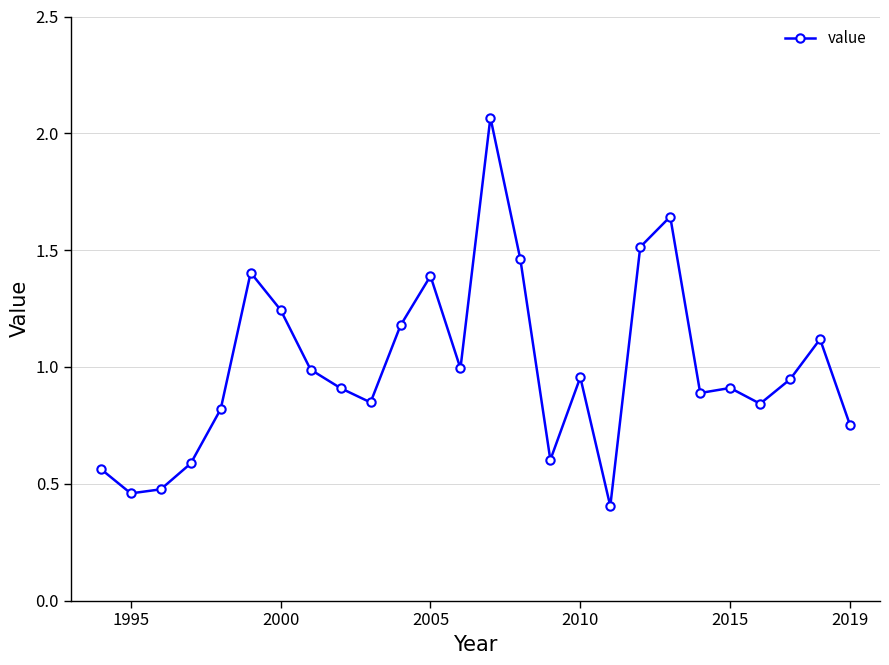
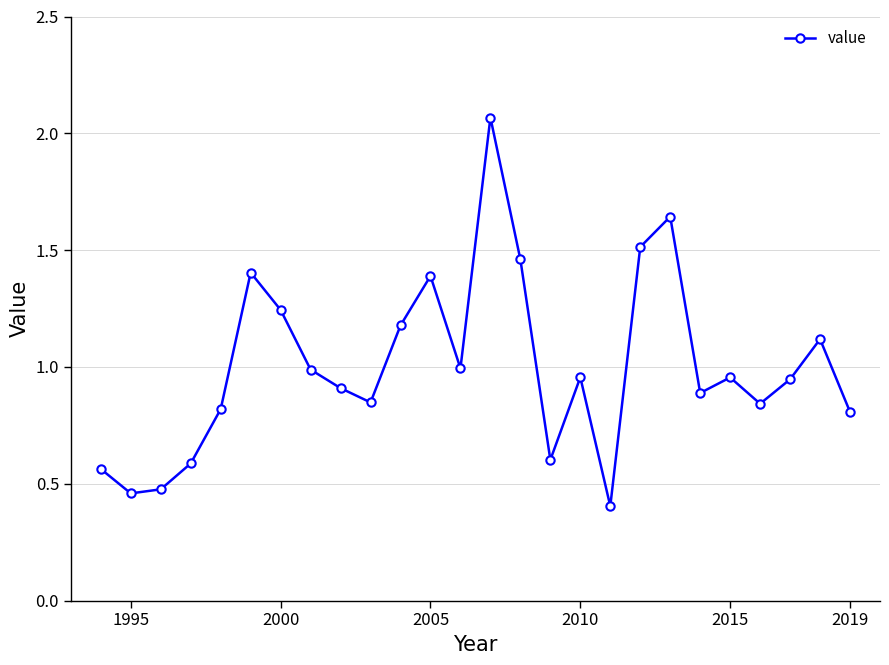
2015: 0.91 -> 0.96
2019: 0.75 -> 0.81
